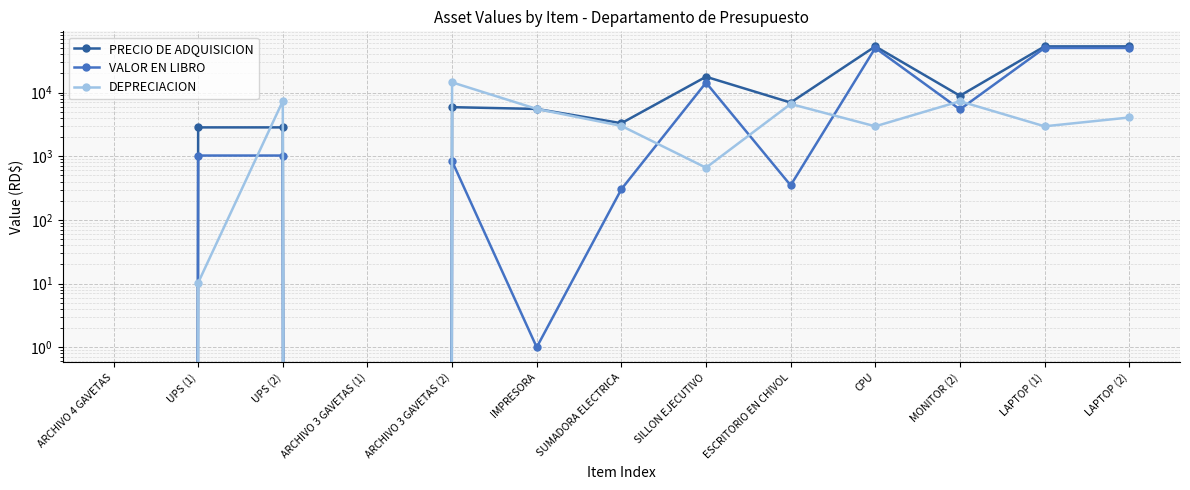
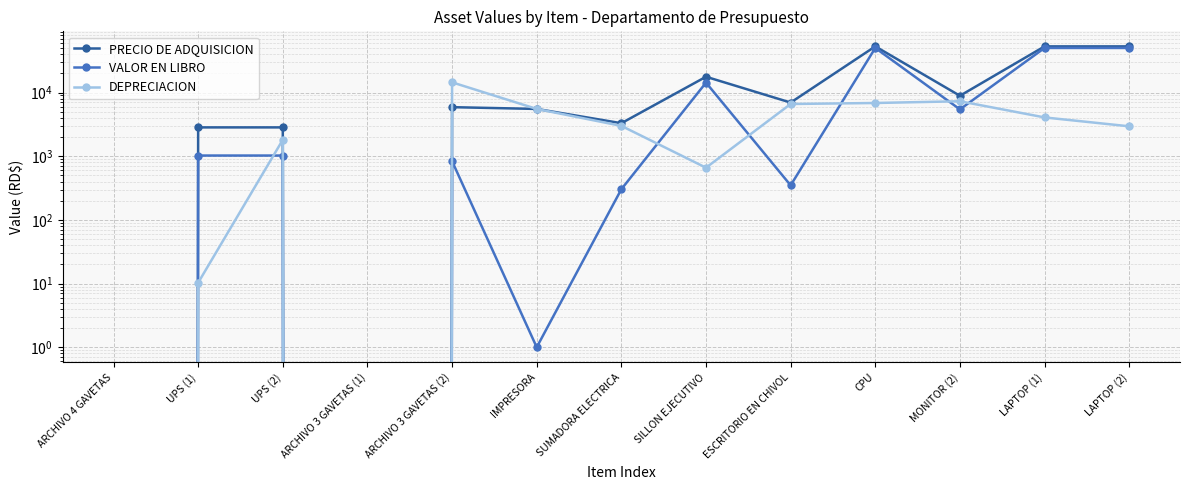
DEPRECIACION, UPS (2): 7000 -> 1800
DEPRECIACION, CPU: 3000 -> 7000
DEPRECIACION, LAPTOP (1): 3000 -> 4000
DEPRECIACION, LAPTOP (2): 4000 -> 3000
